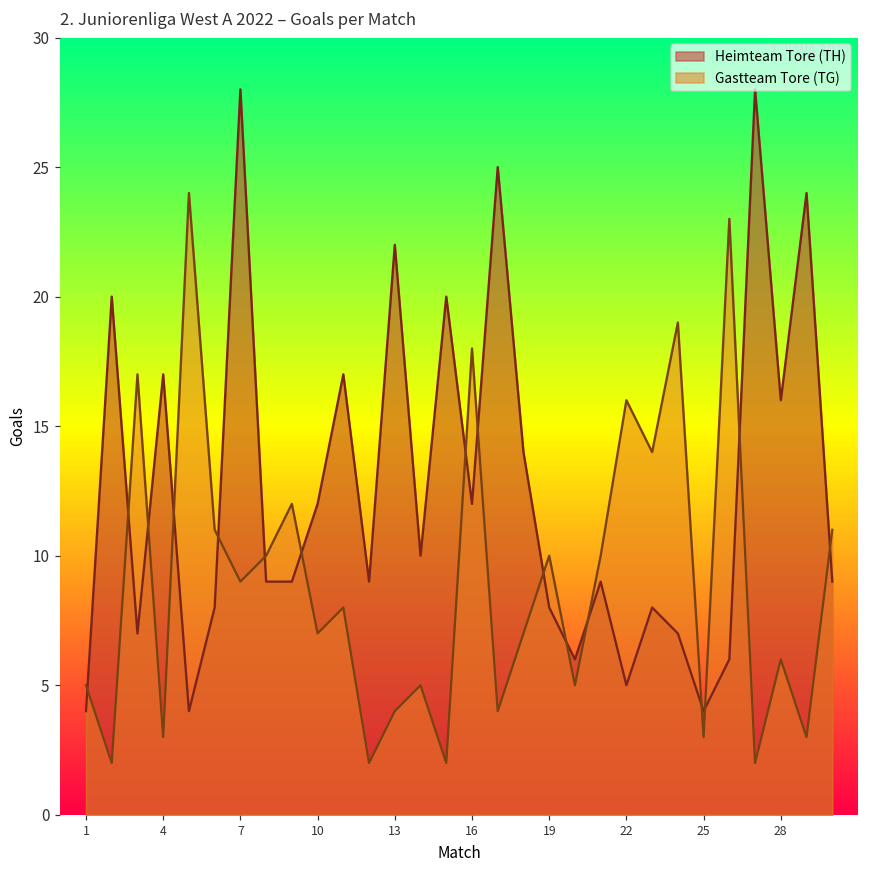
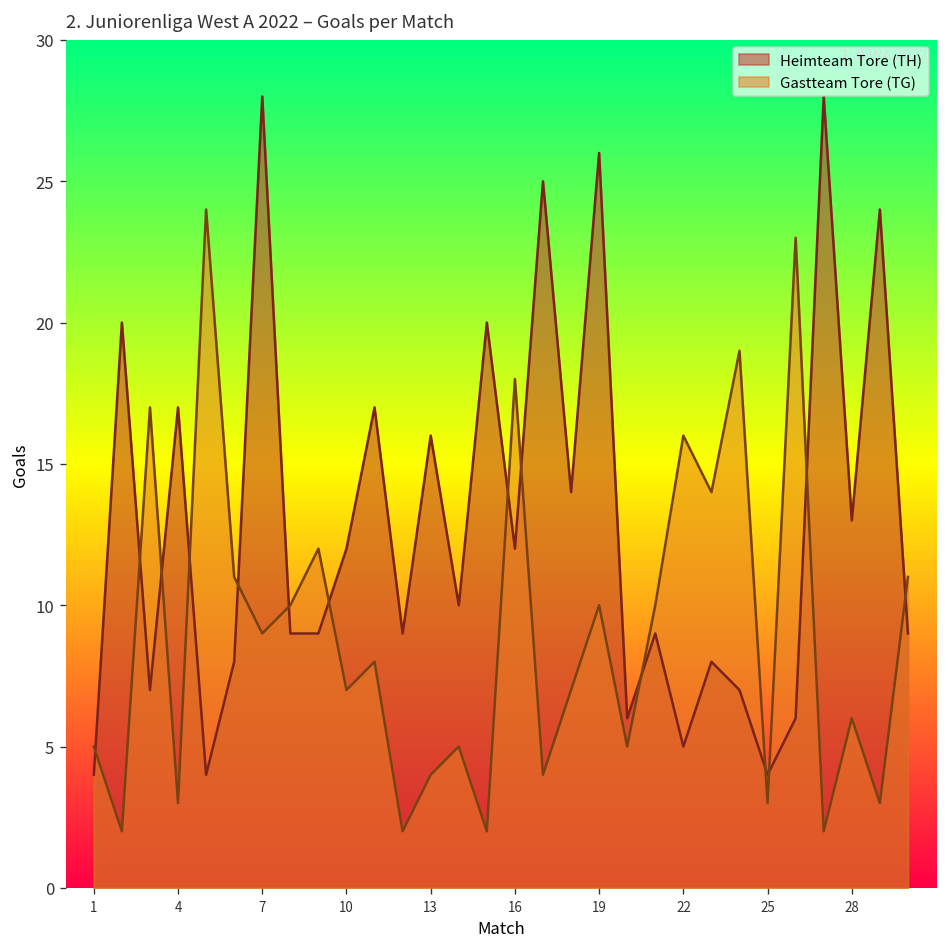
Heimteam Tore (TH), 13: 22 -> 16
Heimteam Tore (TH), 19: 8 -> 26
Heimteam Tore (TH), 28: 16 -> 13
